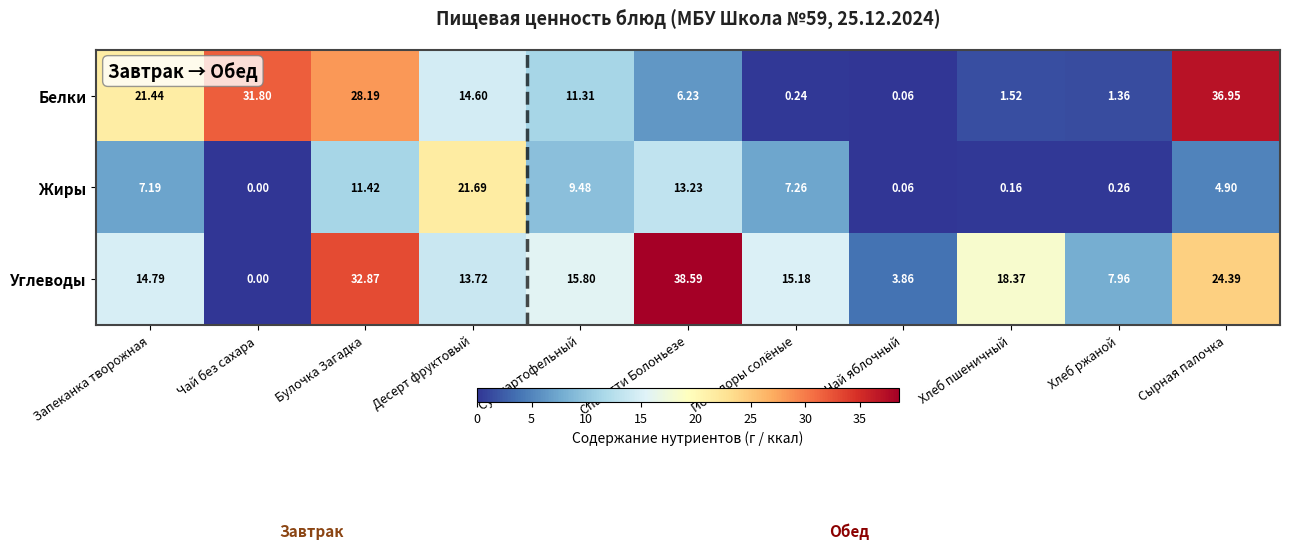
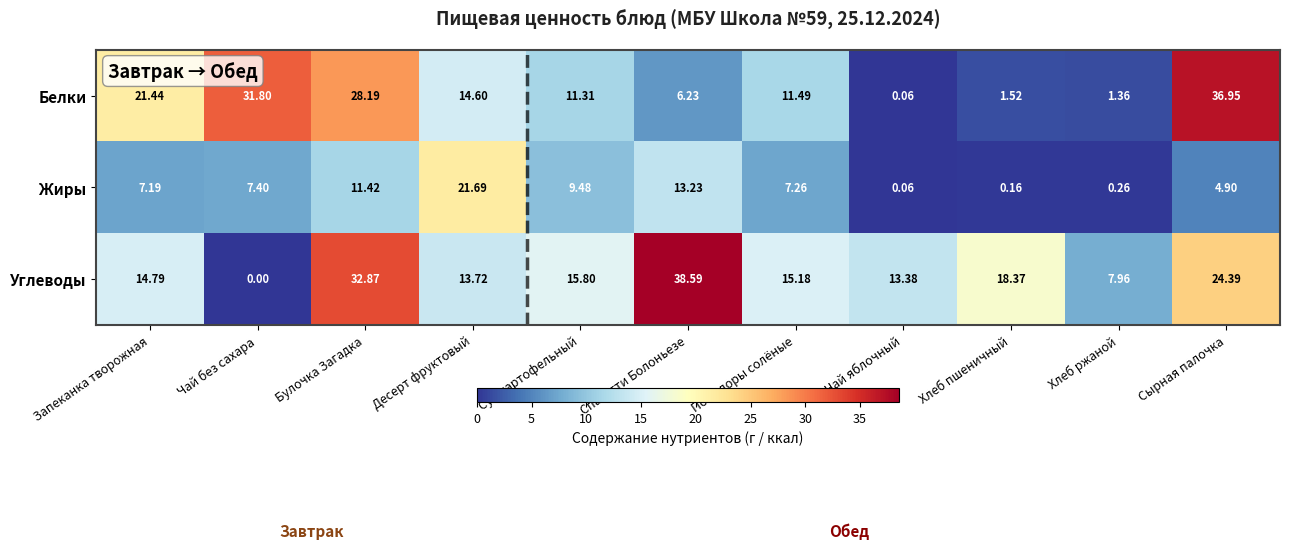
Белки, Помидоры солёные: 0.24 -> 11.49
Жиры, Чай без сахара: 0.00 -> 7.40
Углеводы, Чай яблочный: 3.86 -> 13.38
